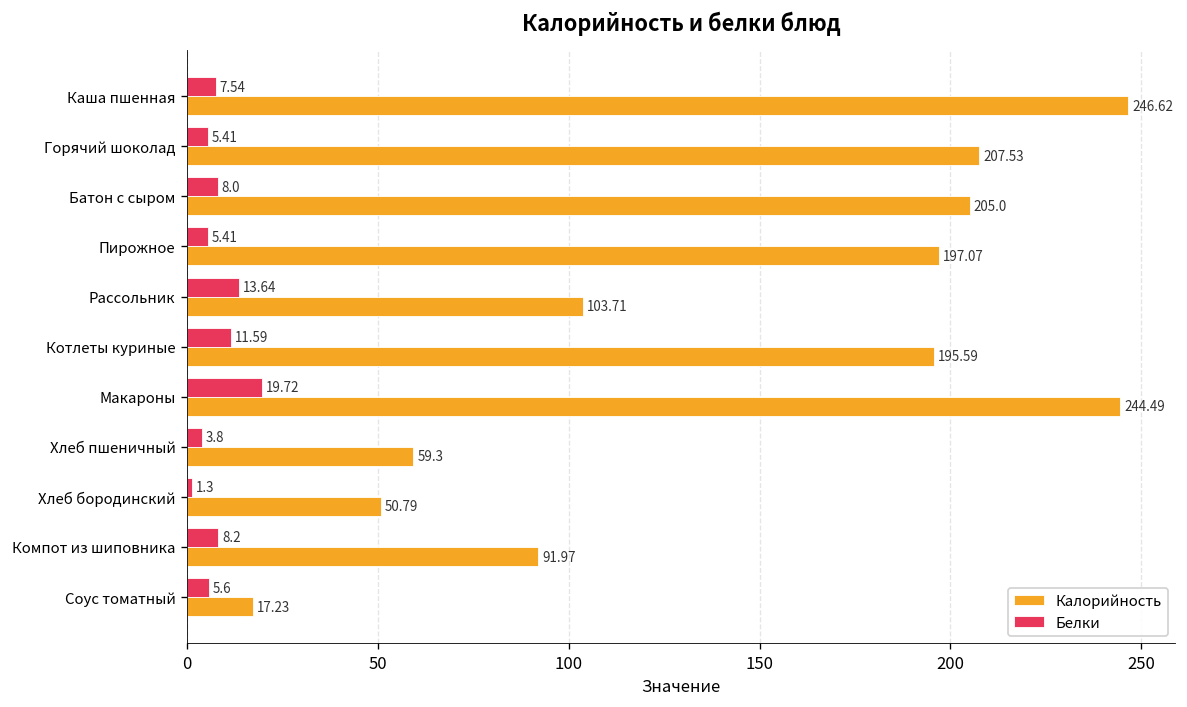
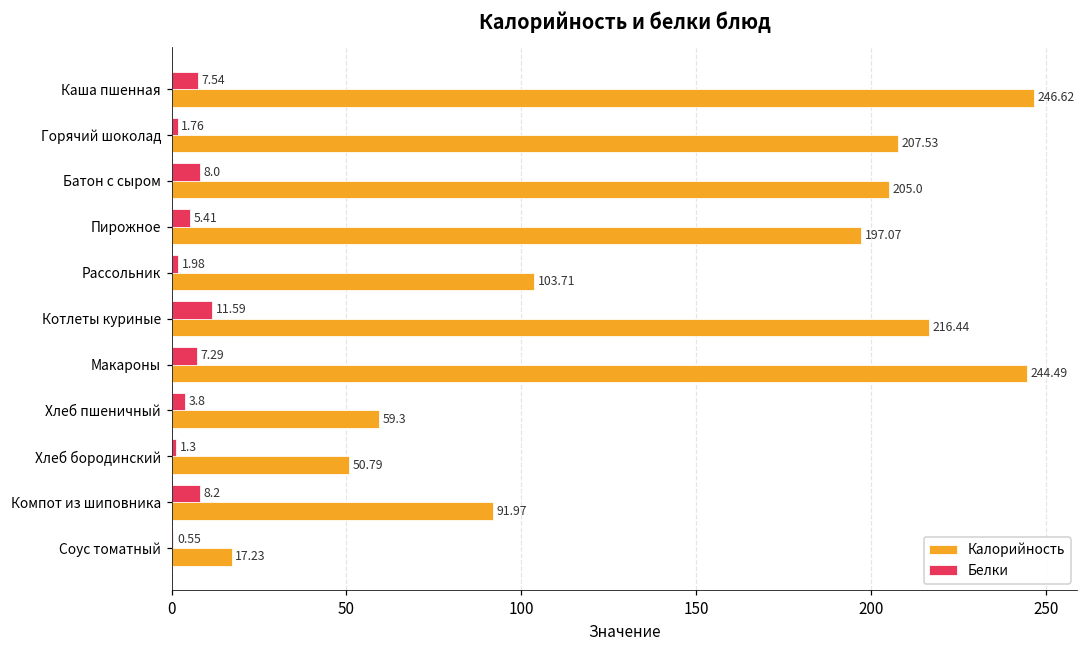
Белки, Горячий шоколад: 5.41 -> 1.76
Белки, Рассольник: 13.64 -> 1.98
Калорийность, Котлеты куриные: 195.59 -> 216.44
Белки, Макароны: 19.72 -> 7.29
Белки, Соус томатный: 5.6 -> 0.55
